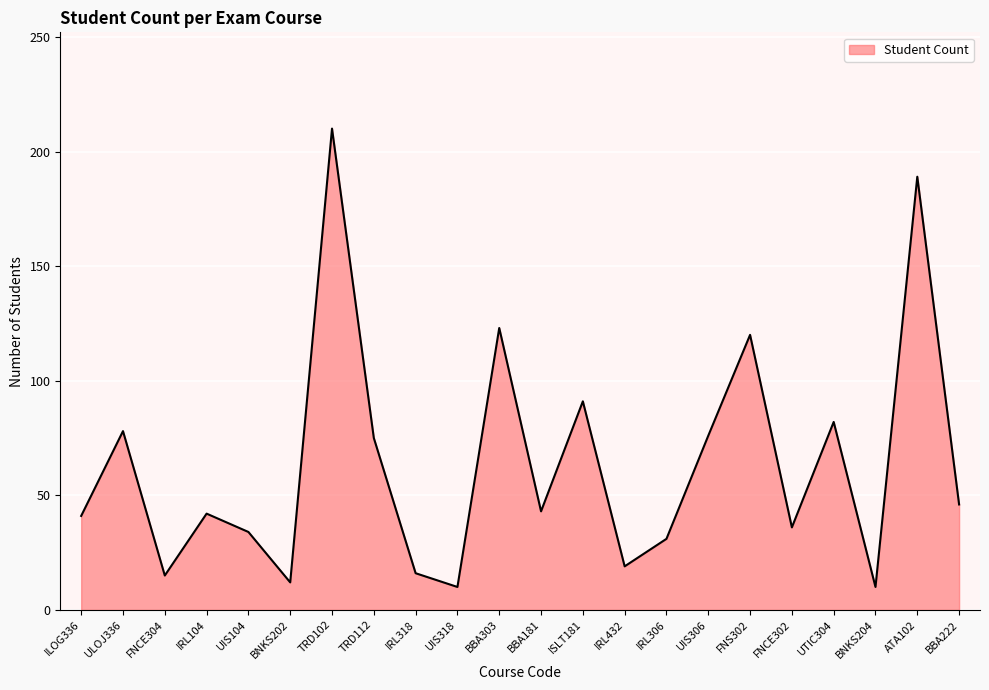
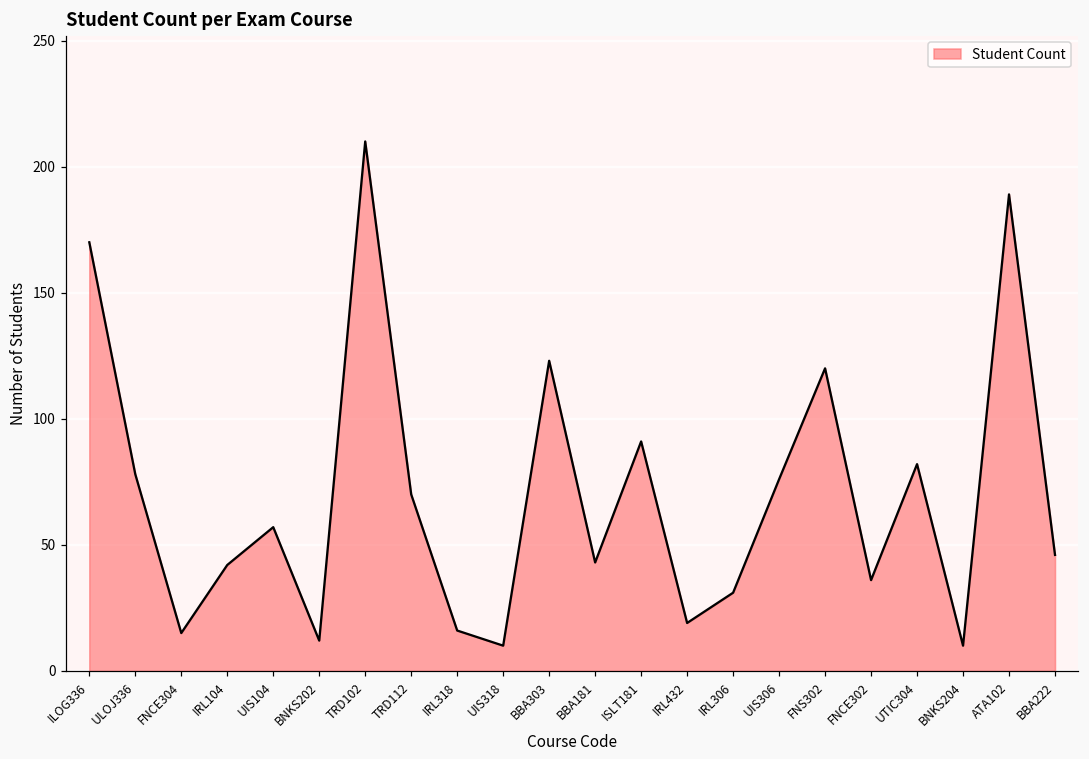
ILOG336: 41 -> 170
UIS104: 34 -> 57
TRD112: 75 -> 70
